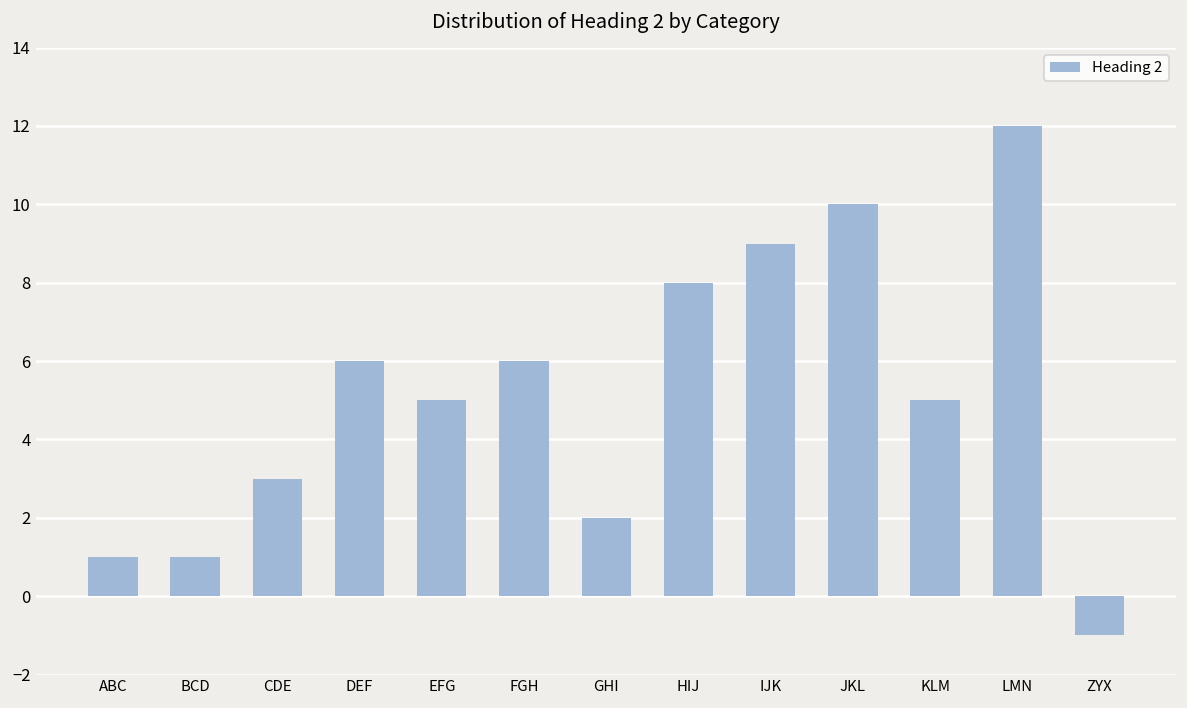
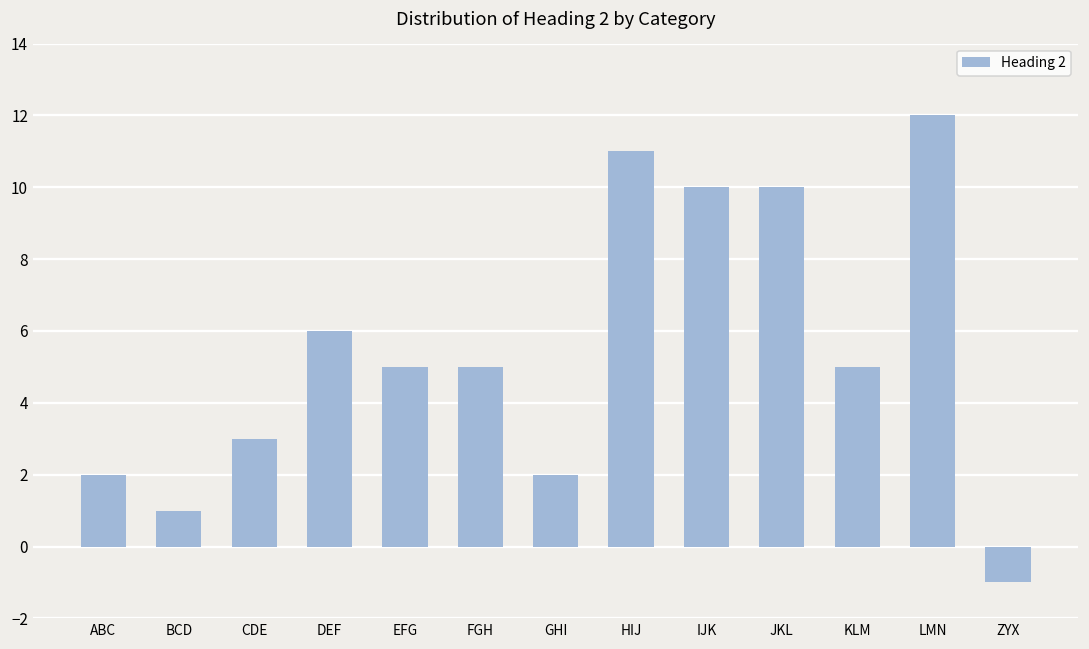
ABC: 1 -> 2
FGH: 6 -> 5
HIJ: 8 -> 11
IJK: 9 -> 10
